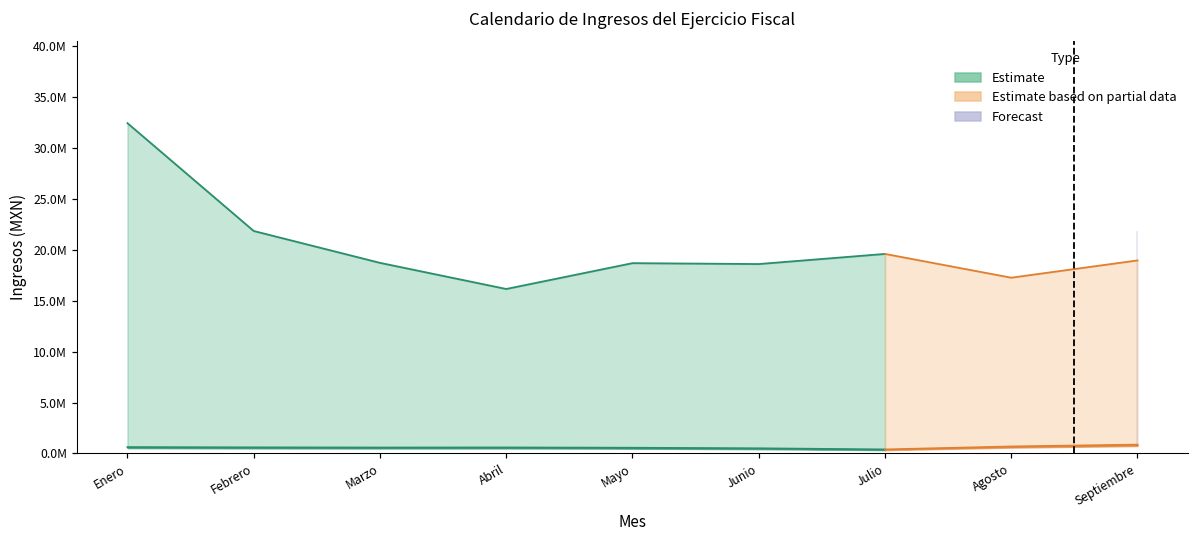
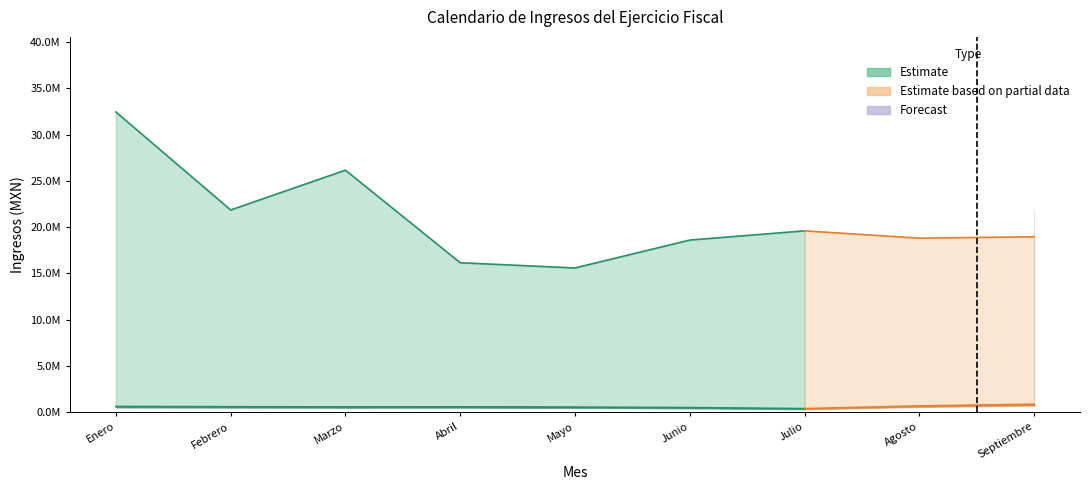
Estimate, Marzo: 19000000 -> 26000000
Estimate, Mayo: 19000000 -> 16000000
Estimate based on partial data, Agosto: 17000000 -> 19000000
